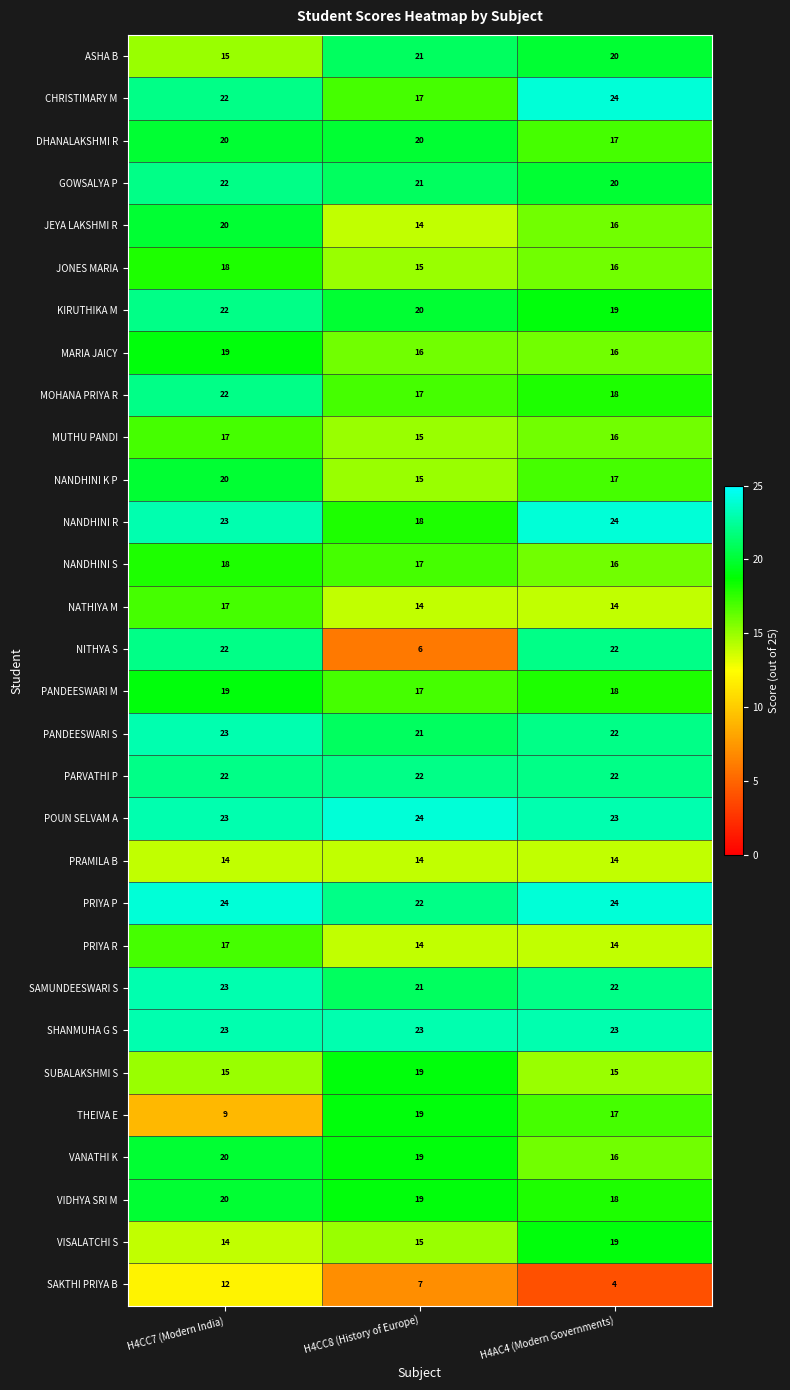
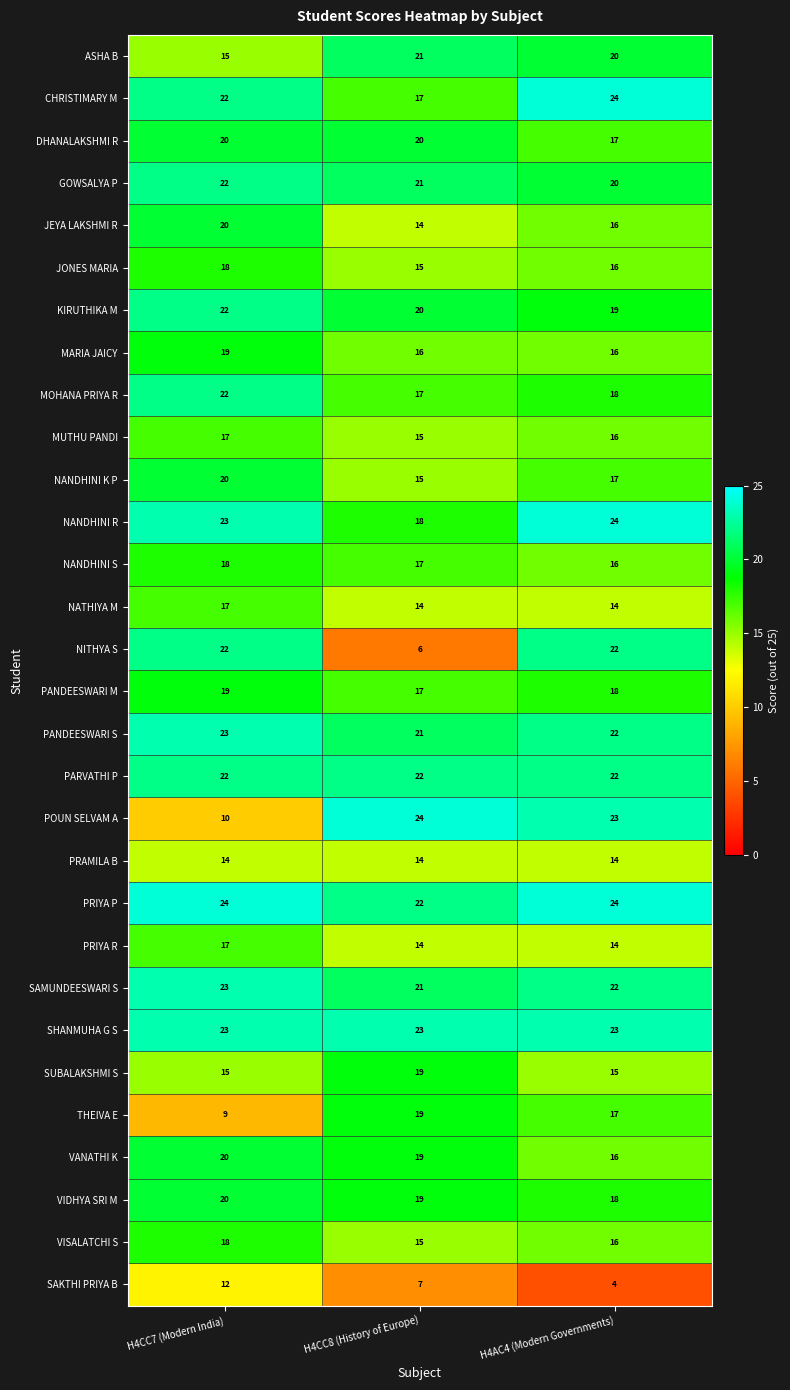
POUN SELVAM A, H4CC7 (Modern India): 23 -> 10
VISALATCHI S, H4CC7 (Modern India): 14 -> 18
VISALATCHI S, H4AC4 (Modern Governments): 19 -> 16
